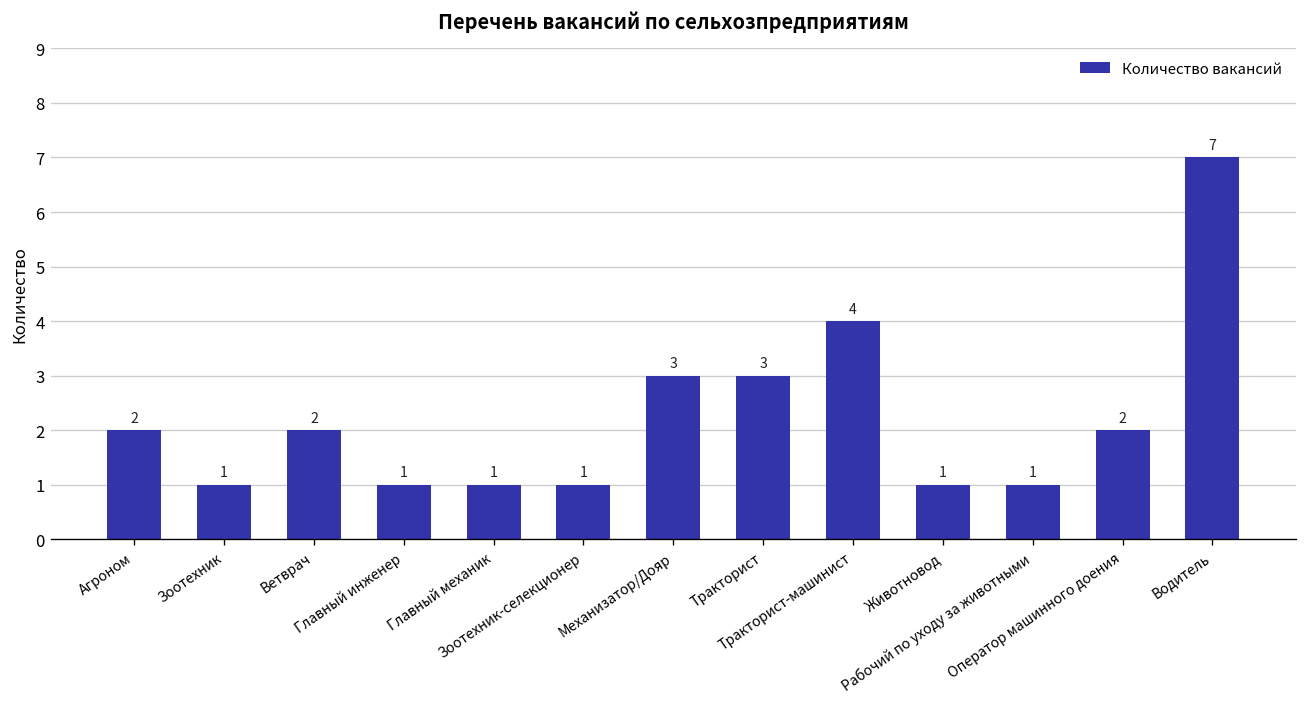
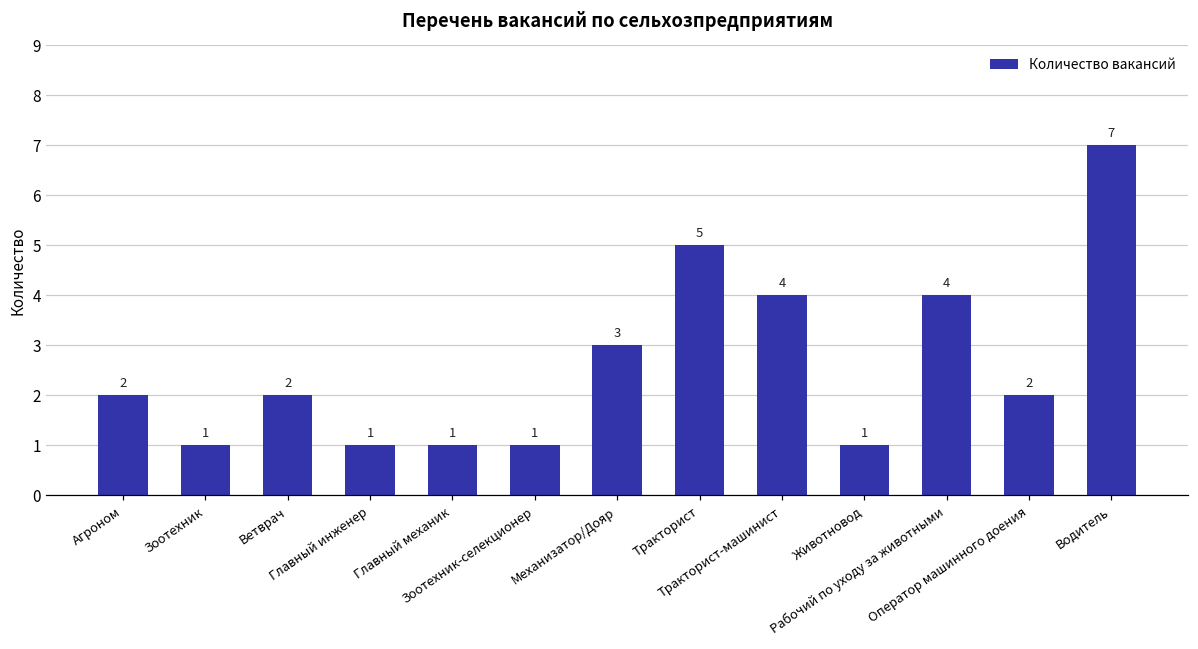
Тракторист: 3 -> 5
Рабочий по уходу за животными: 1 -> 4
